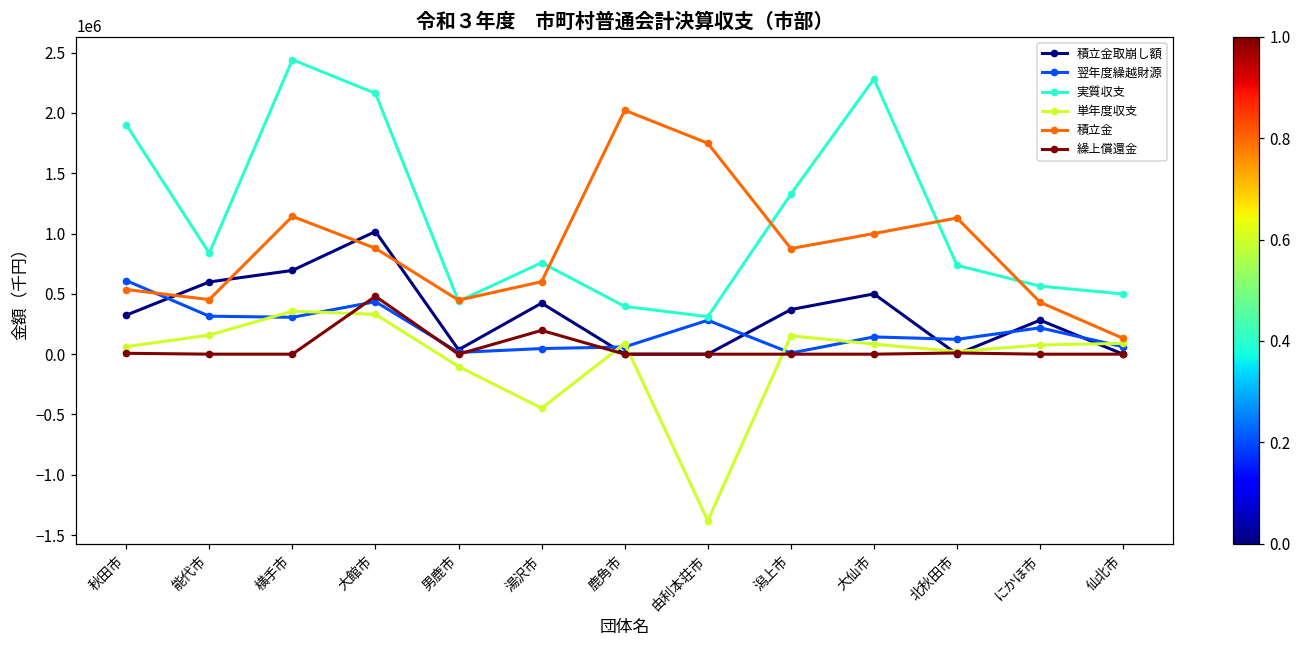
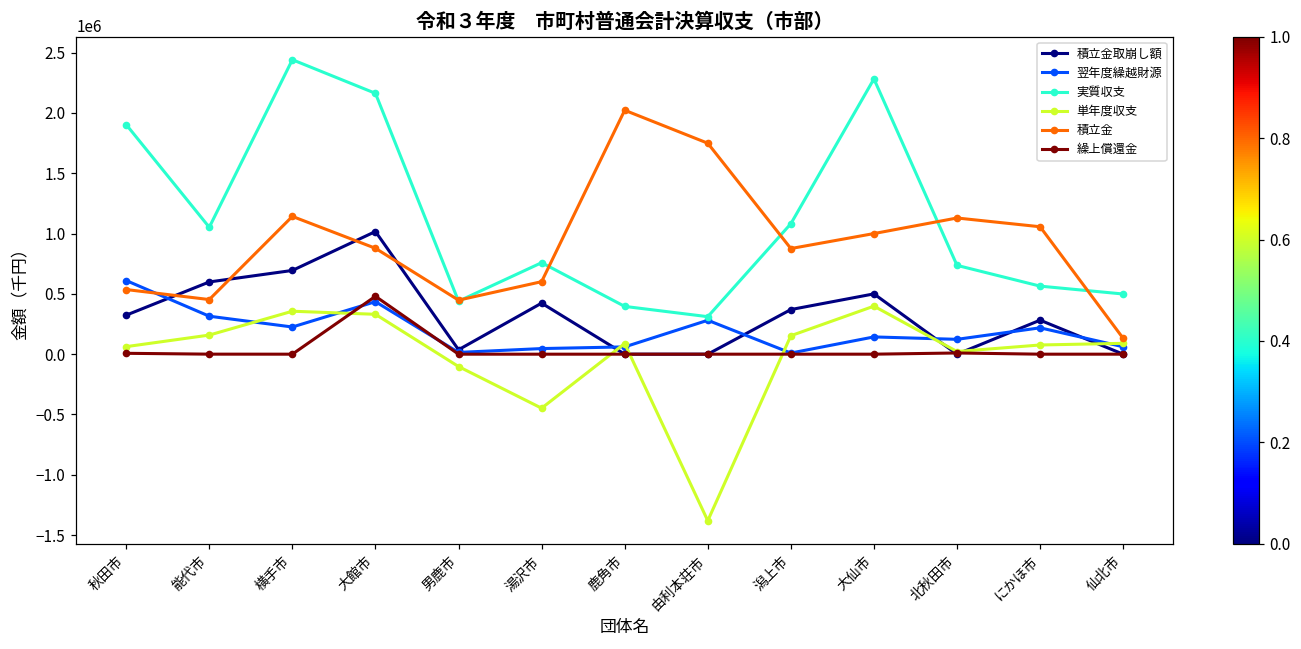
実質収支, 能代市: 840000 -> 1050000
翌年度繰越財源, 横手市: 310000 -> 230000
繰上償還金, 湯沢市: 200000 -> 0
実質収支, 潟上市: 1330000 -> 1080000
単年度収支, 大仙市: 80000 -> 400000
積立金, にかほ市: 430000 -> 1060000
